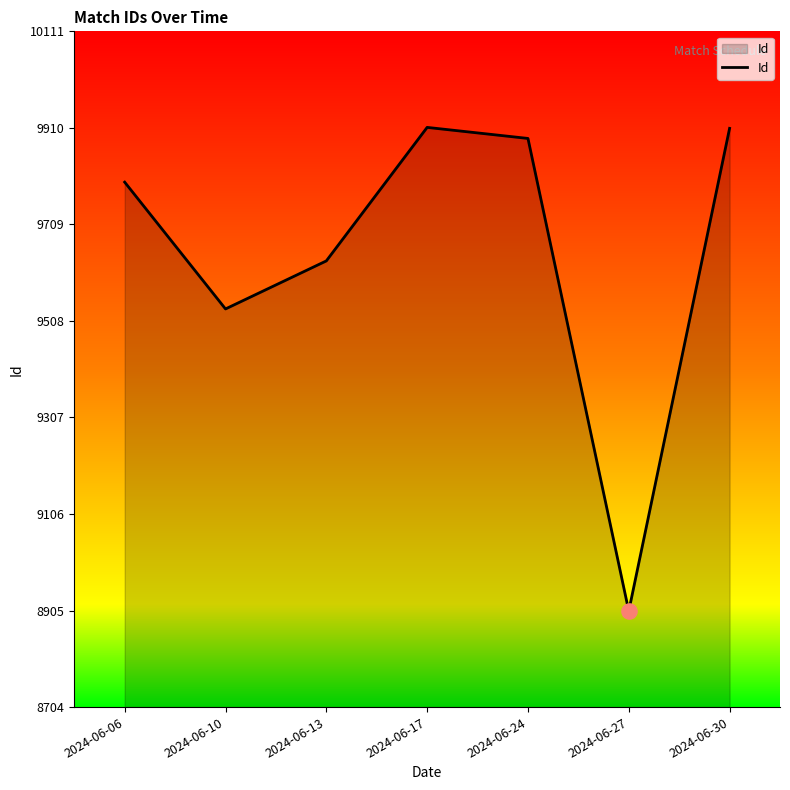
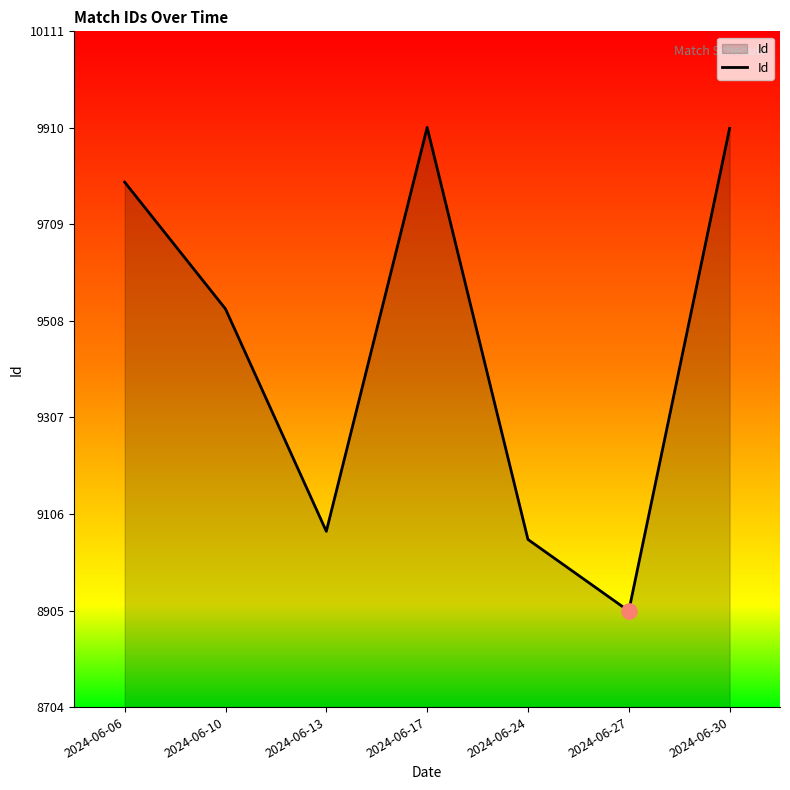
Id, 2024-06-13: 9630 -> 9070
Id, 2024-06-24: 9890 -> 9050
